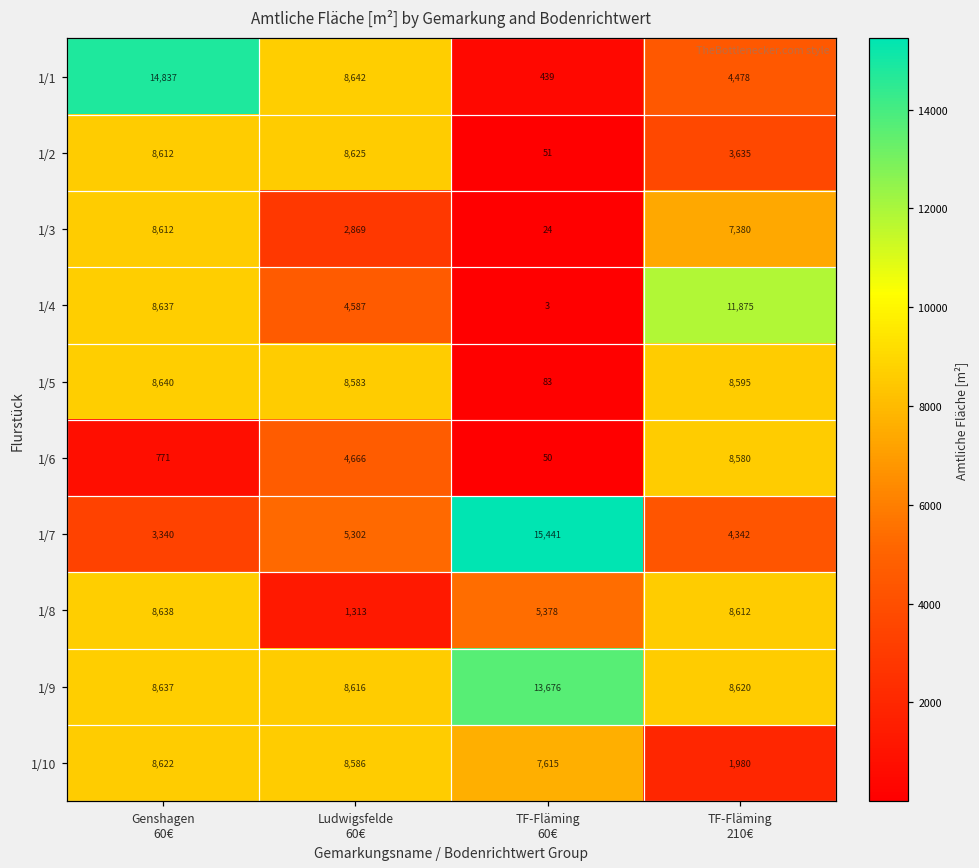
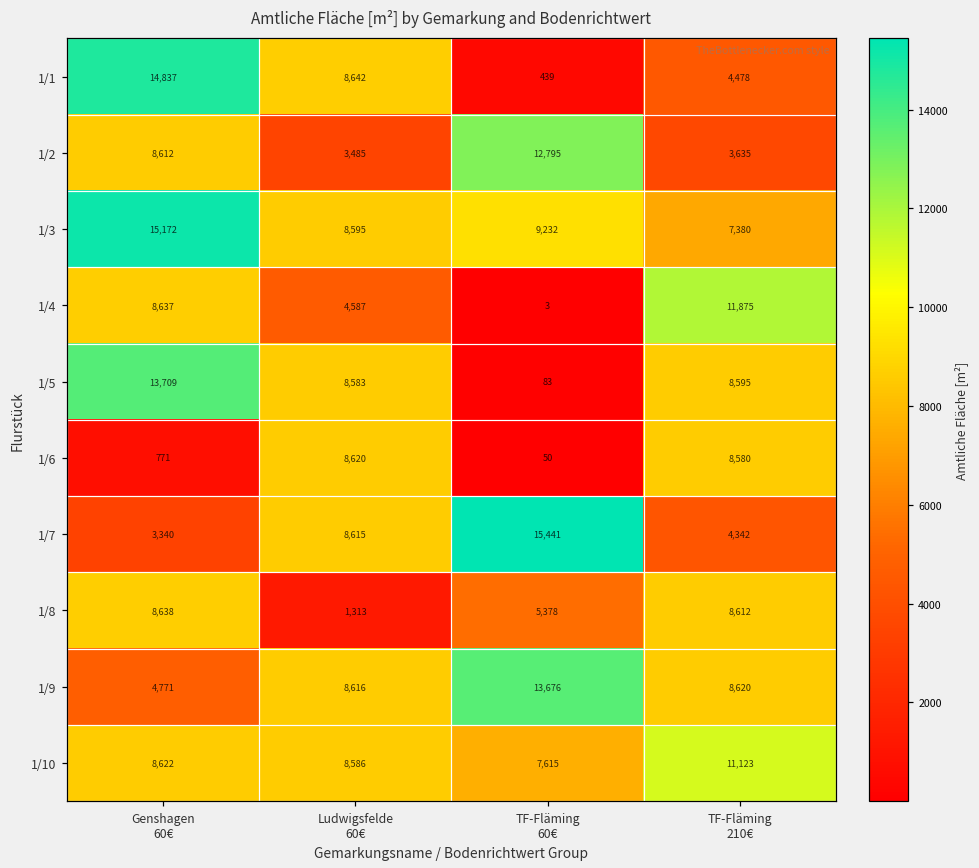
1/2, Ludwigsfelde 60€: 8,625 -> 3,485
1/2, TF-Fläming 60€: 51 -> 12,795
1/3, Genshagen 60€: 8,612 -> 15,172
1/3, Ludwigsfelde 60€: 2,869 -> 8,595
1/3, TF-Fläming 60€: 24 -> 9,232
1/5, Genshagen 60€: 8,640 -> 13,709
1/6, Ludwigsfelde 60€: 4,666 -> 8,620
1/7, Ludwigsfelde 60€: 5,302 -> 8,615
1/9, Genshagen 60€: 8,637 -> 4,771
1/10, TF-Fläming 210€: 1,980 -> 11,123
